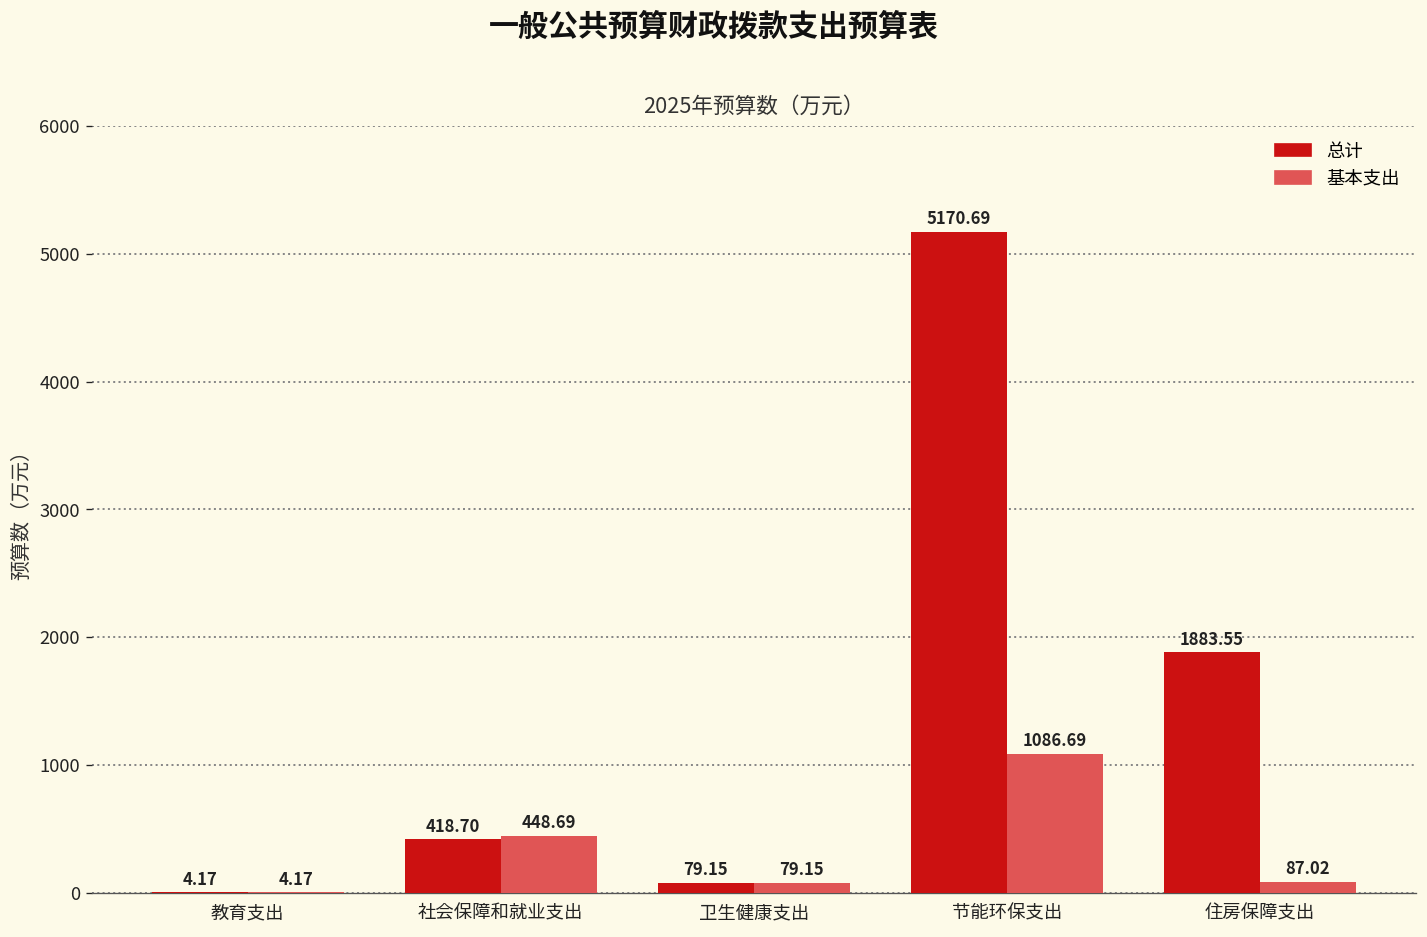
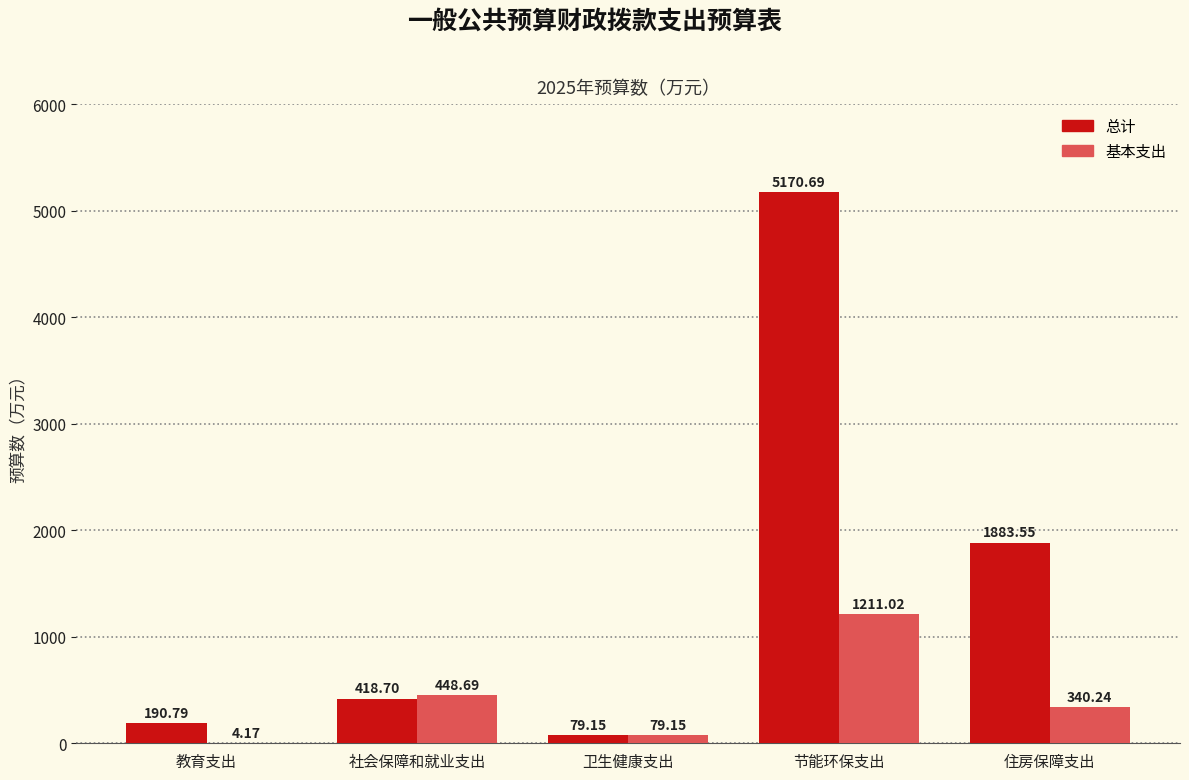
总计, 教育支出: 4.17 -> 190.79
基本支出, 节能环保支出: 1086.69 -> 1211.02
基本支出, 住房保障支出: 87.02 -> 340.24
